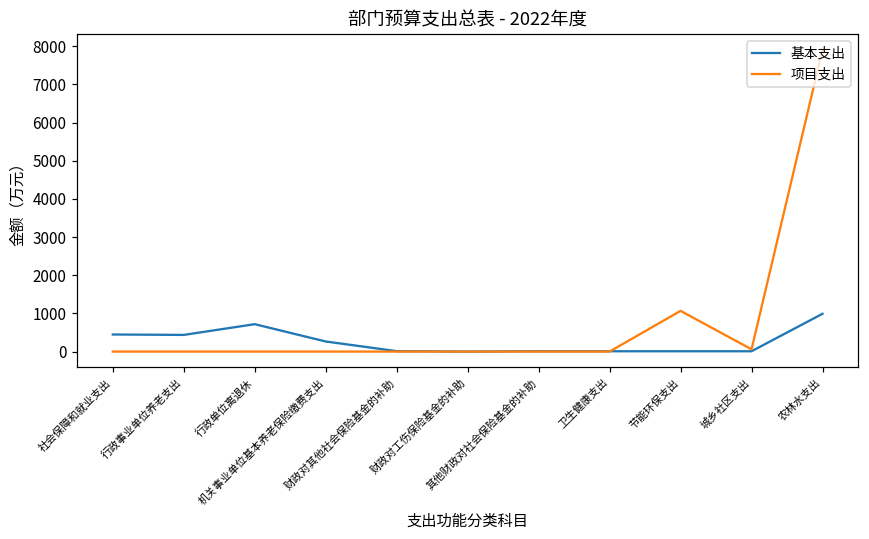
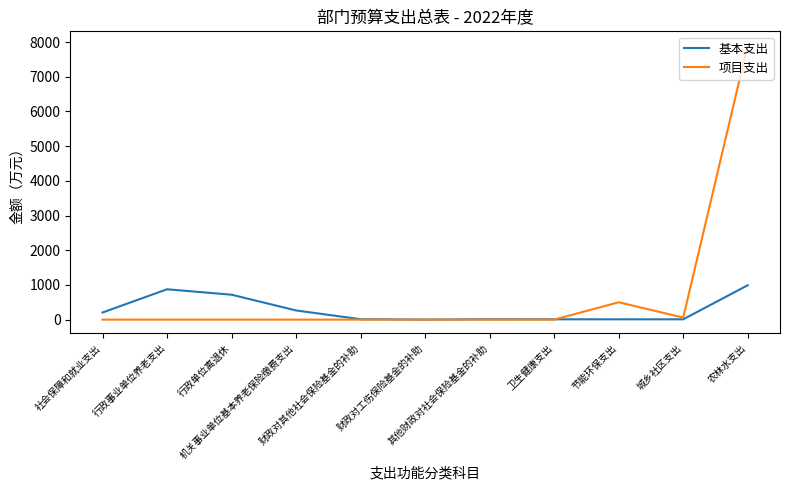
基本支出, 社会保障和就业支出: 400 -> 200
基本支出, 行政事业单位养老支出: 400 -> 900
项目支出, 节能环保支出: 1100 -> 500
